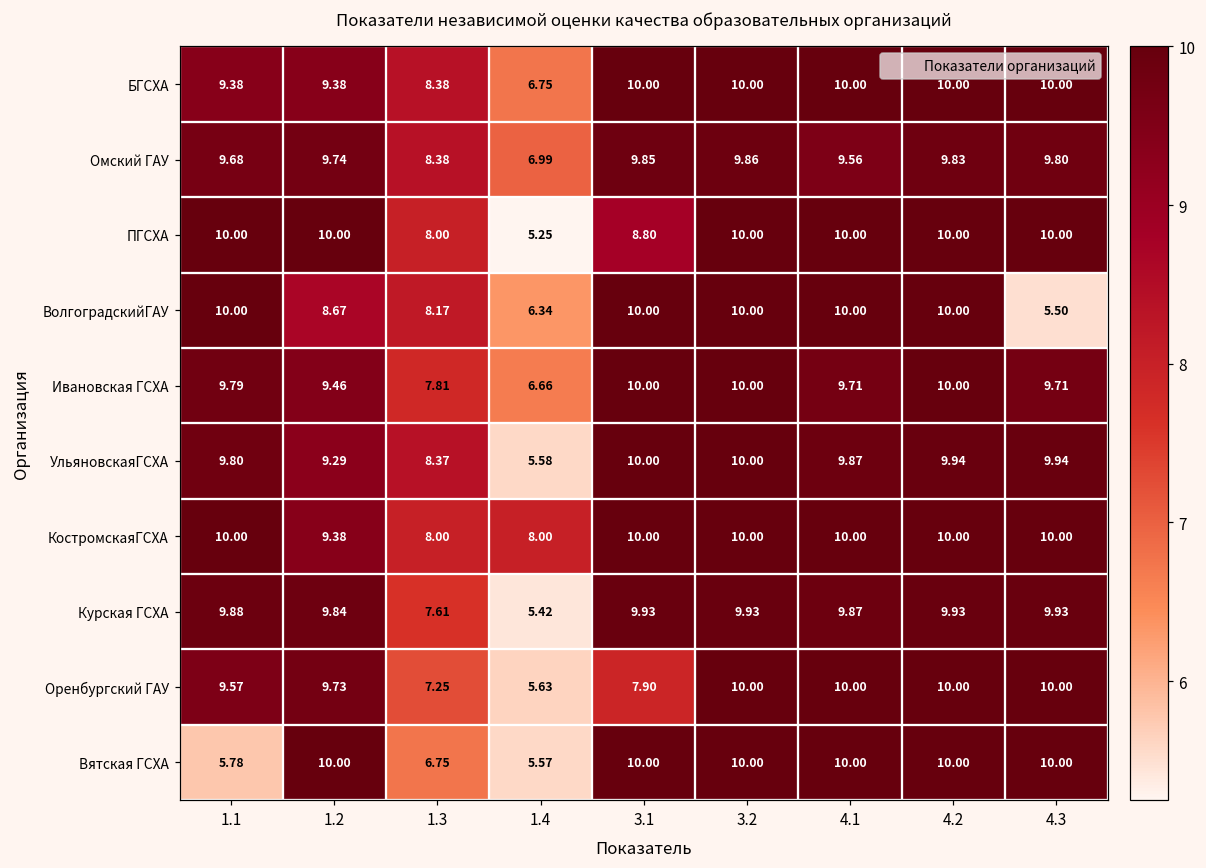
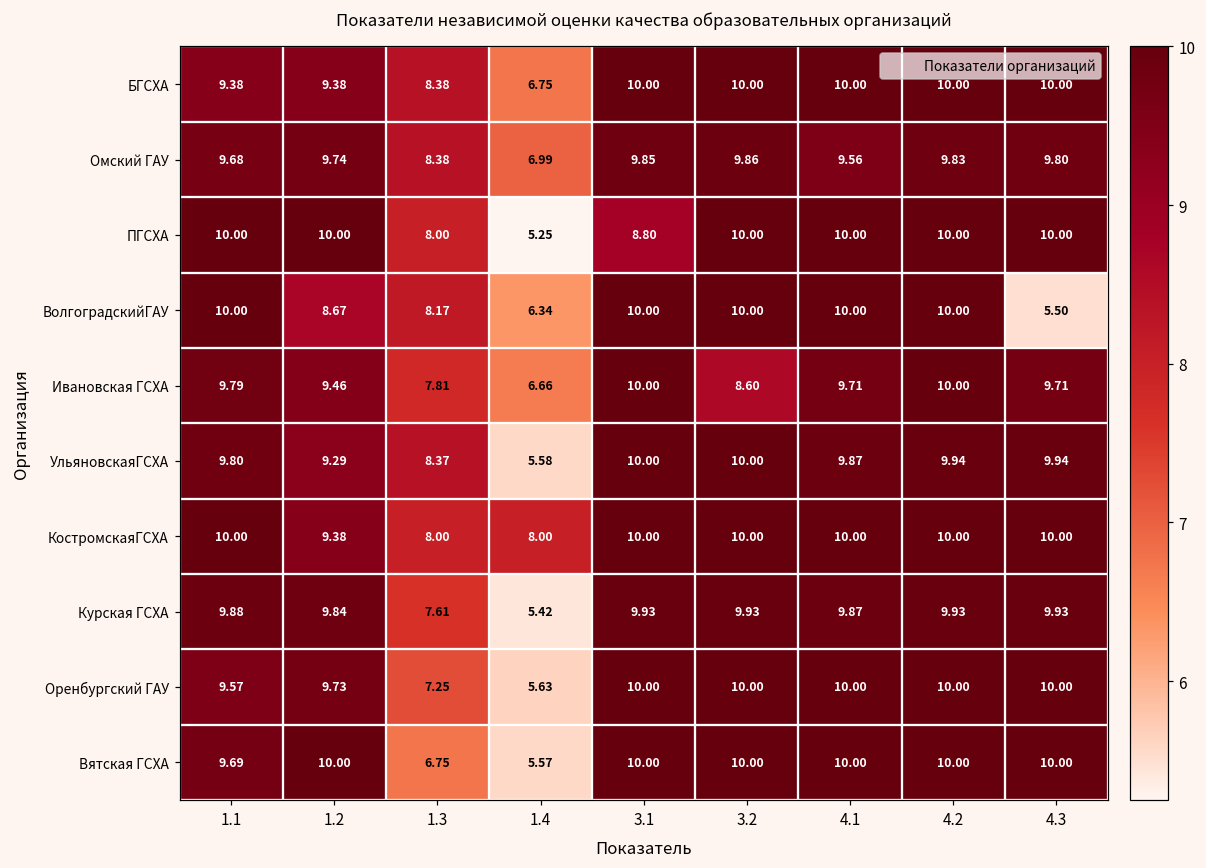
Ивановская ГСХА, 3.2: 10.00 -> 8.60
Оренбургский ГАУ, 3.1: 7.90 -> 10.00
Вятская ГСХА, 1.1: 5.78 -> 9.69
